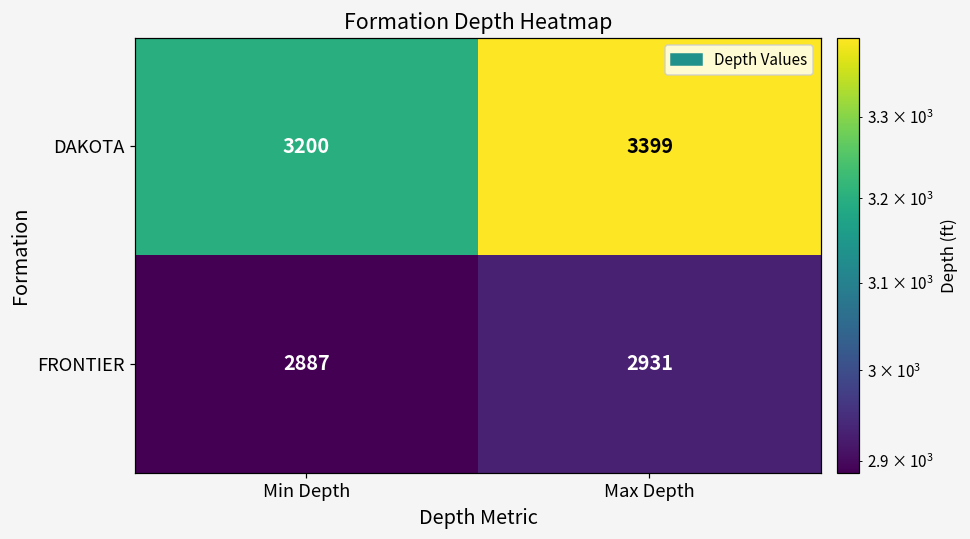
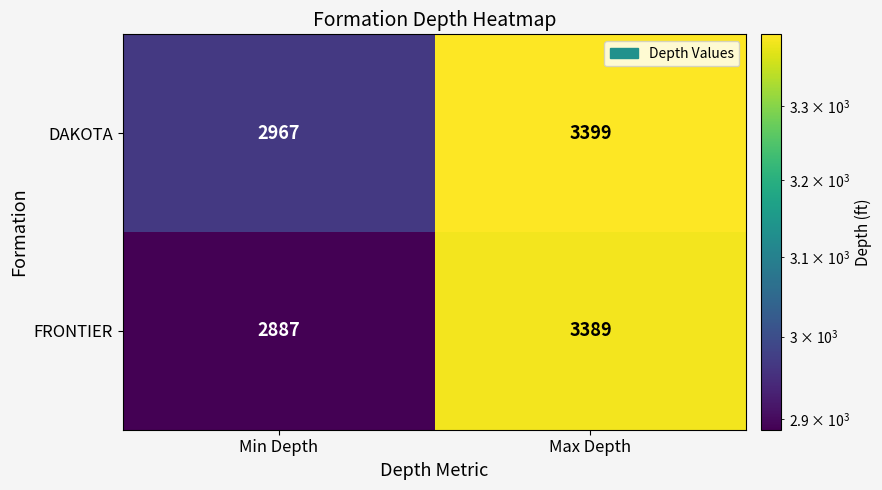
DAKOTA, Min Depth: 3200 -> 2967
FRONTIER, Max Depth: 2931 -> 3389
